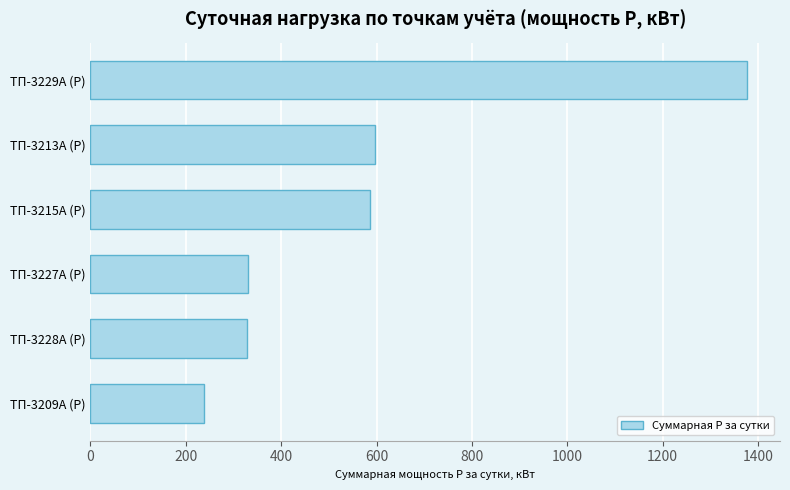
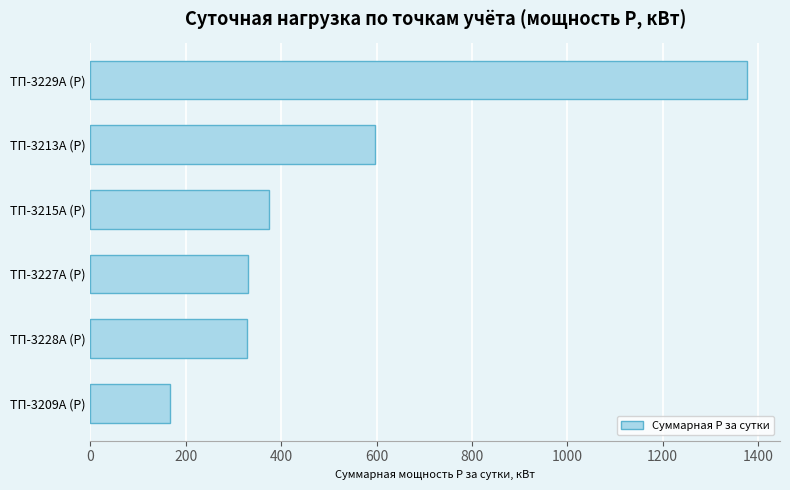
ТП-3215А (P): 590 -> 380
ТП-3209А (P): 240 -> 170
